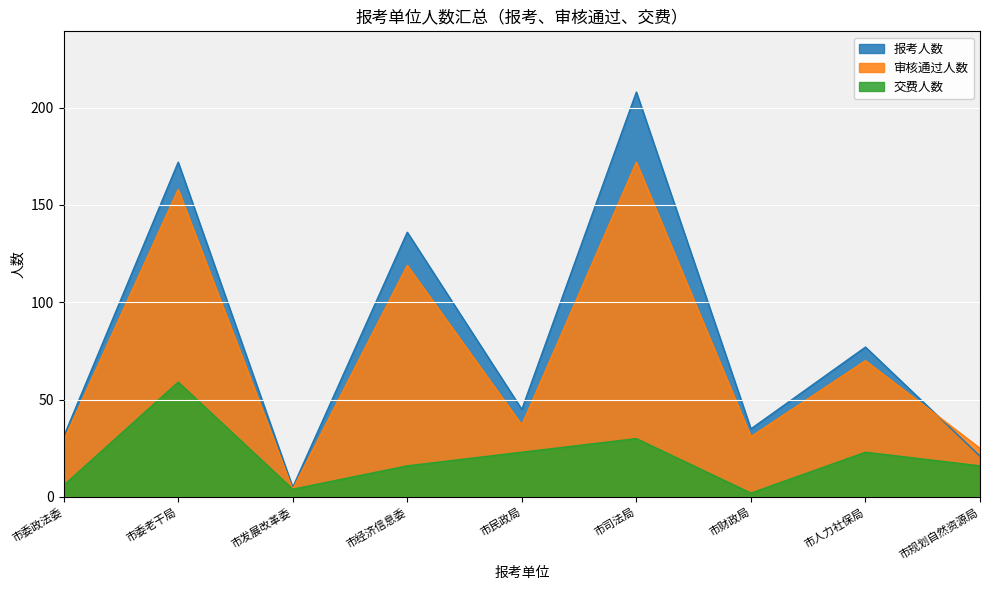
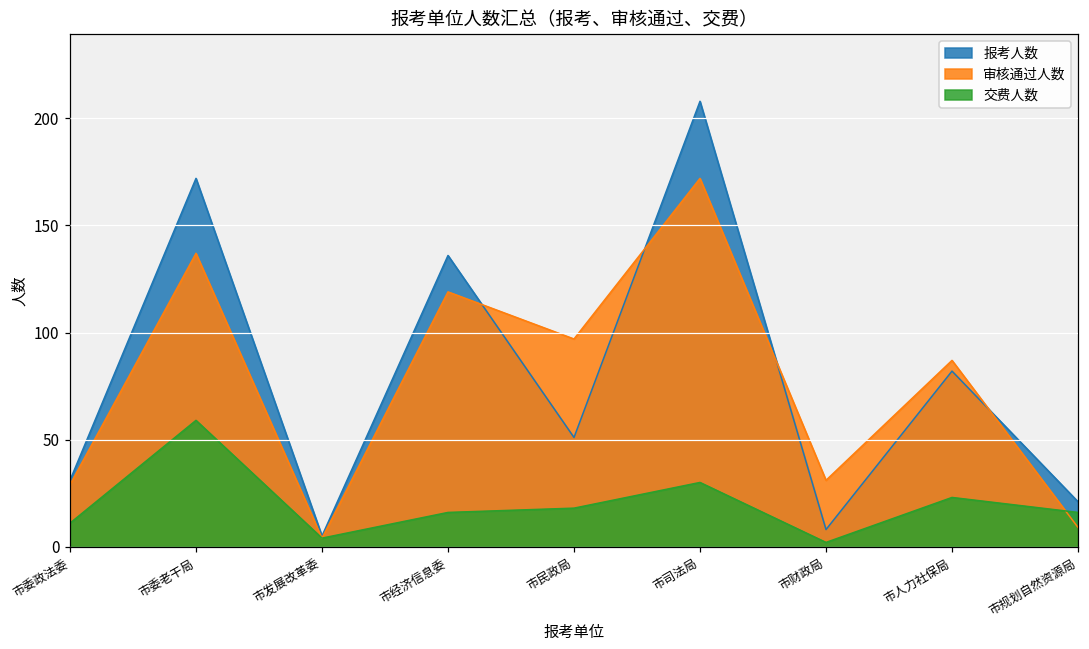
交费人数, 市委政法委: 6 -> 11
审核通过人数, 市委老干局: 158 -> 137
报考人数, 市民政局: 45 -> 51
审核通过人数, 市民政局: 37 -> 97
交费人数, 市民政局: 23 -> 18
报考人数, 市财政局: 35 -> 8
报考人数, 市人力社保局: 77 -> 82
审核通过人数, 市人力社保局: 70 -> 87
审核通过人数, 市规划自然资源局: 25 -> 9
